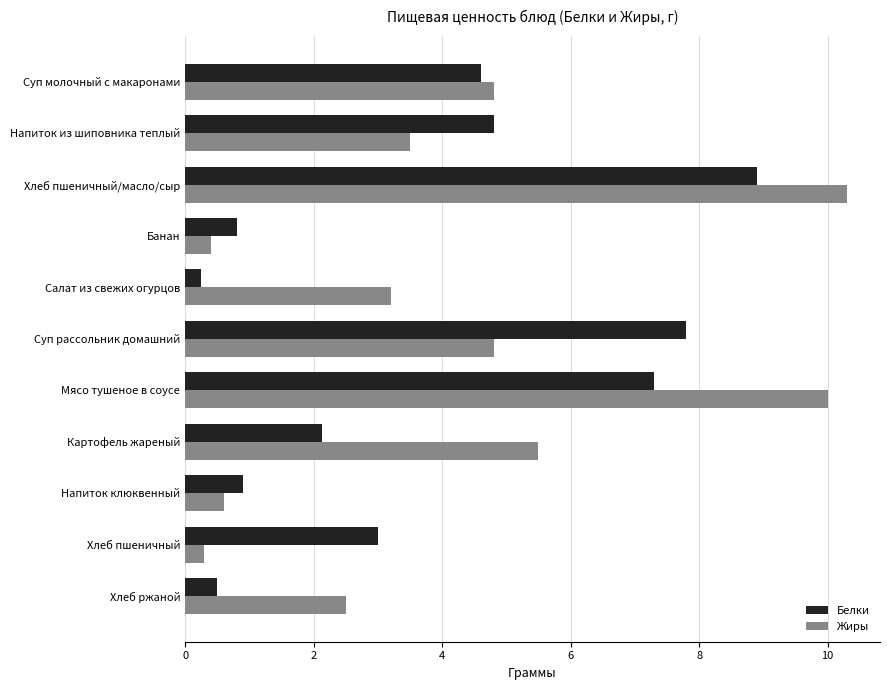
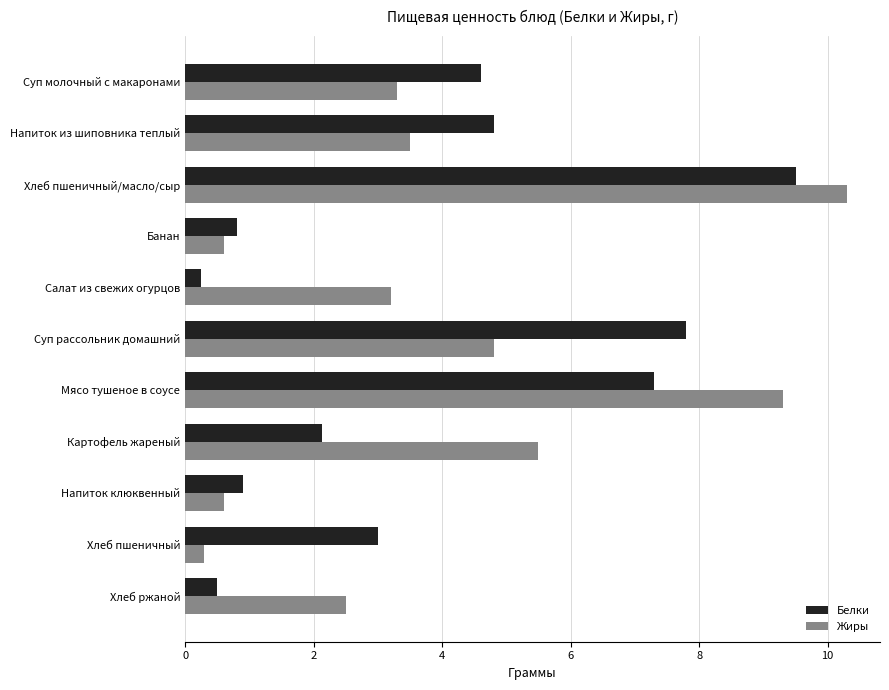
Жиры, Суп молочный с макаронами: 4.8 -> 3.3
Белки, Хлеб пшеничный/масло/сыр: 8.9 -> 9.5
Жиры, Банан: 0.4 -> 0.6
Жиры, Мясо тушеное в соусе: 10.0 -> 9.3
